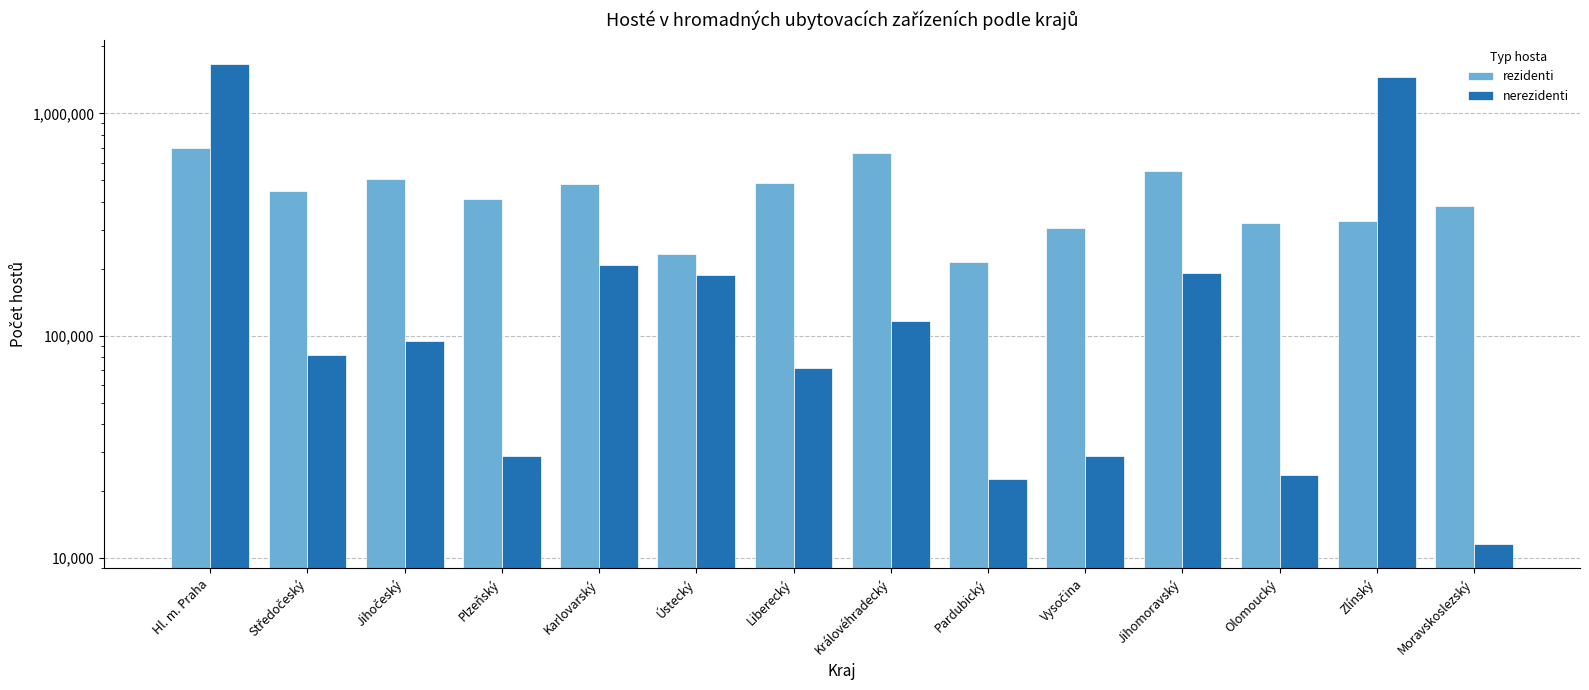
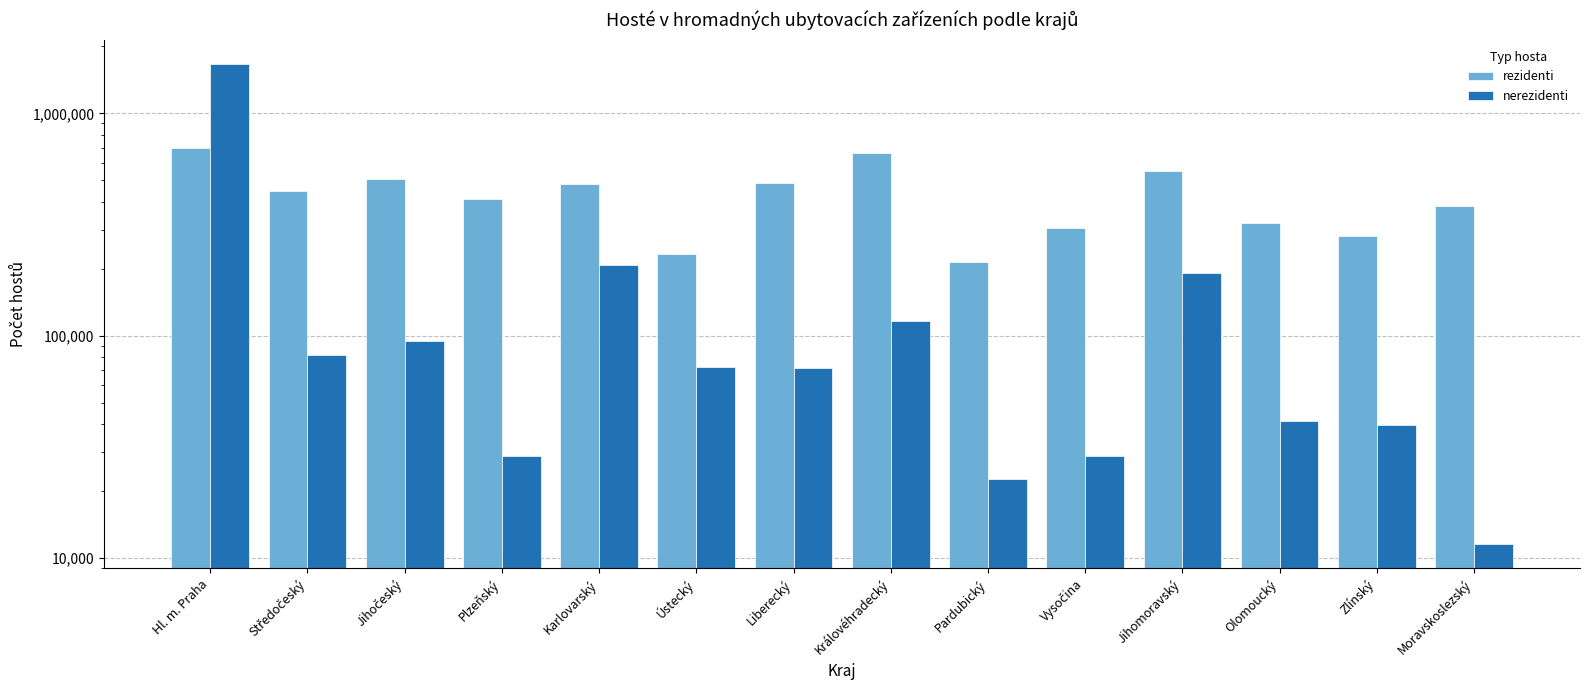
nerezidenti, Ústecký: 190,000 -> 72,000
nerezidenti, Olomoucký: 24,000 -> 41,000
rezidenti, Zlínský: 330,000 -> 280,000
nerezidenti, Zlínský: 1,500,000 -> 40,000
